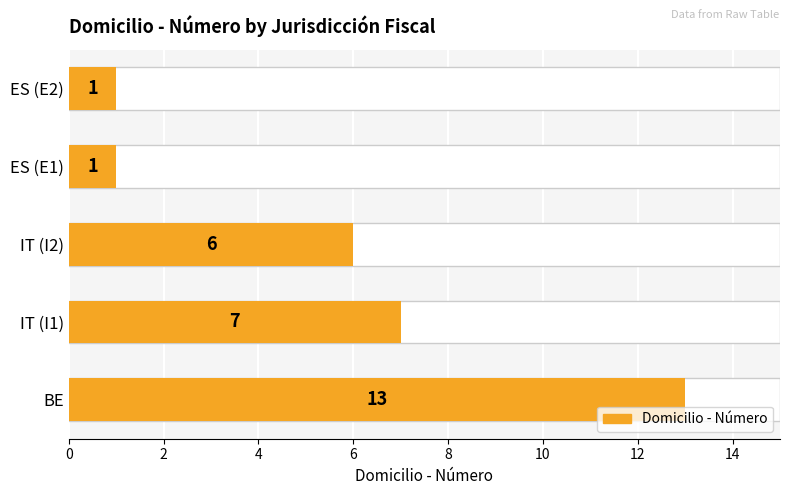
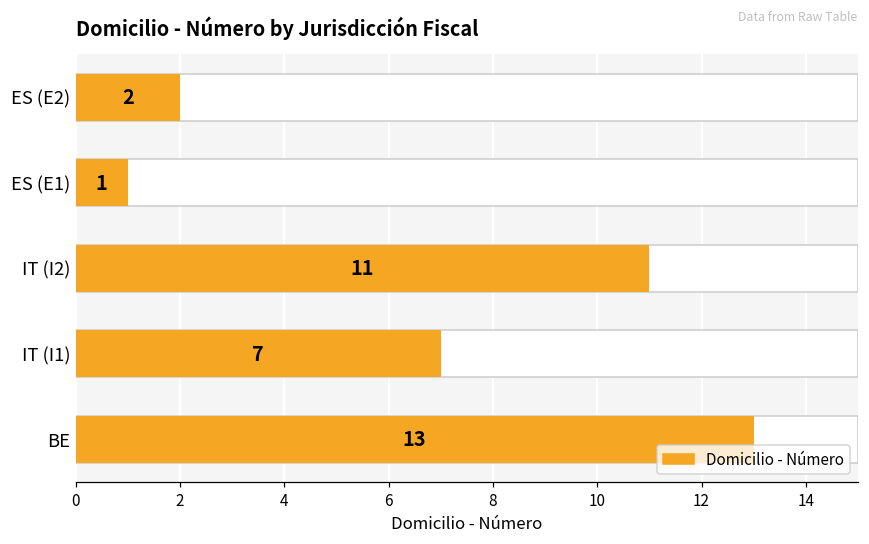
Domicilio - Número, ES (E2): 1 -> 2
Domicilio - Número, IT (I2): 6 -> 11
